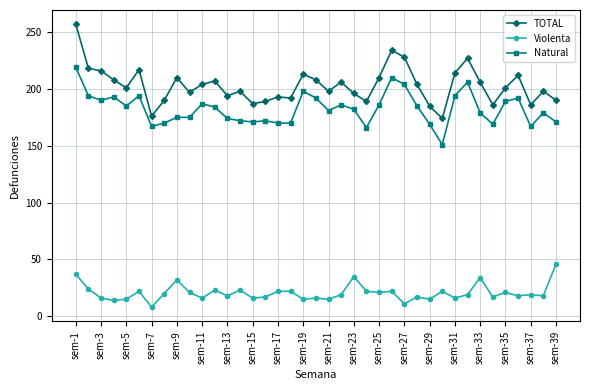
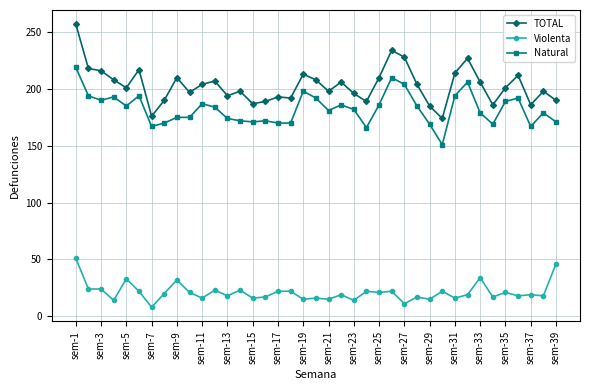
Violenta, sem-1: 37 -> 51
Violenta, sem-3: 16 -> 24
Violenta, sem-5: 15 -> 33
Violenta, sem-23: 35 -> 14
